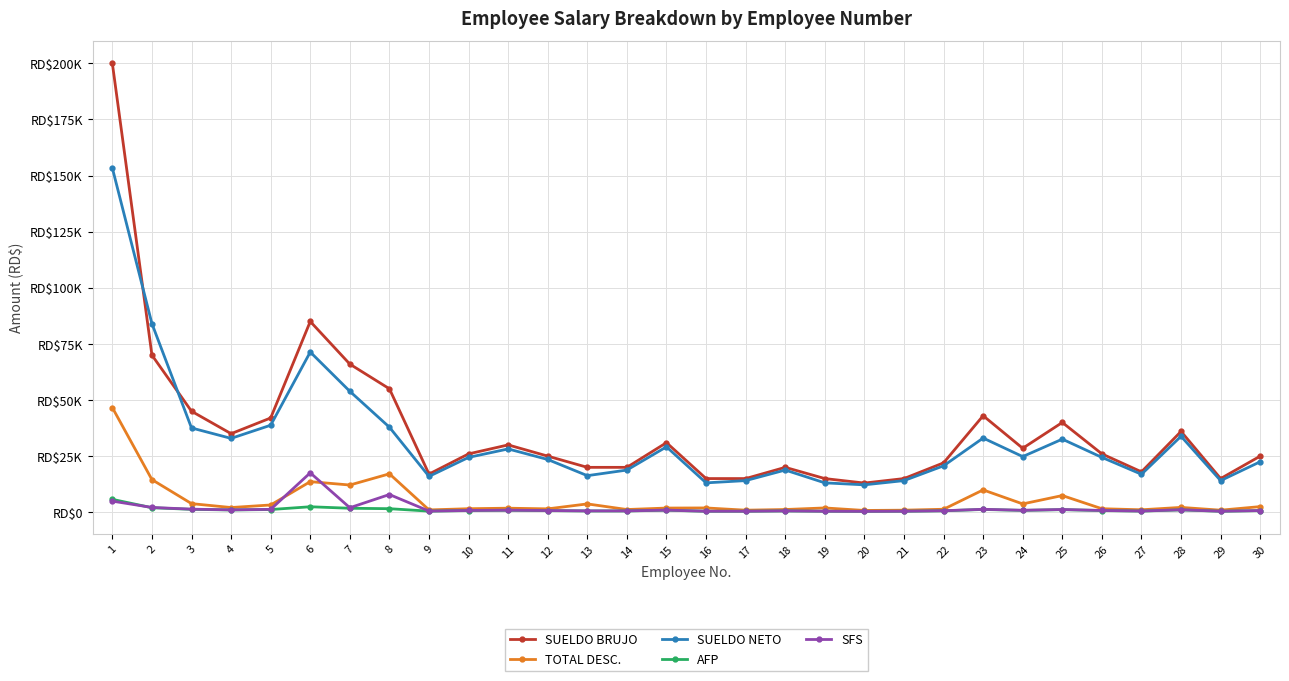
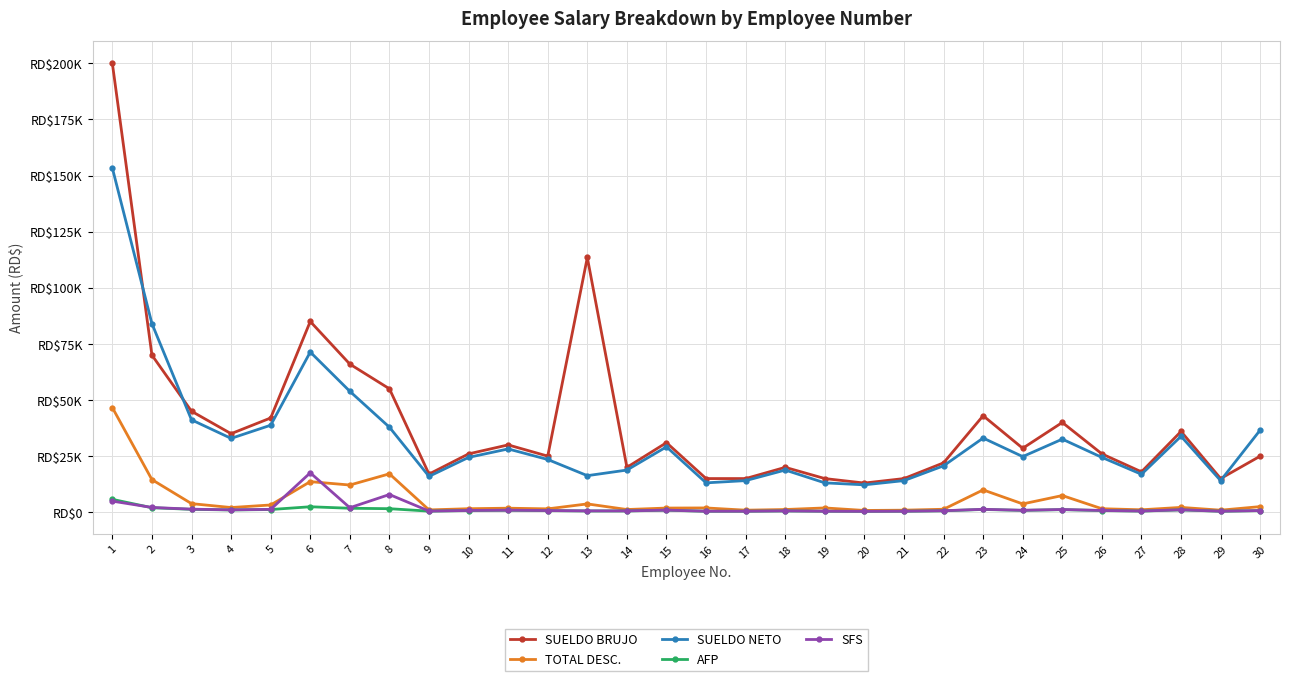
SUELDO NETO, 3: RD$38000 -> RD$41000
SUELDO BRUJO, 13: RD$20000 -> RD$114000
SUELDO NETO, 30: RD$22000 -> RD$37000
